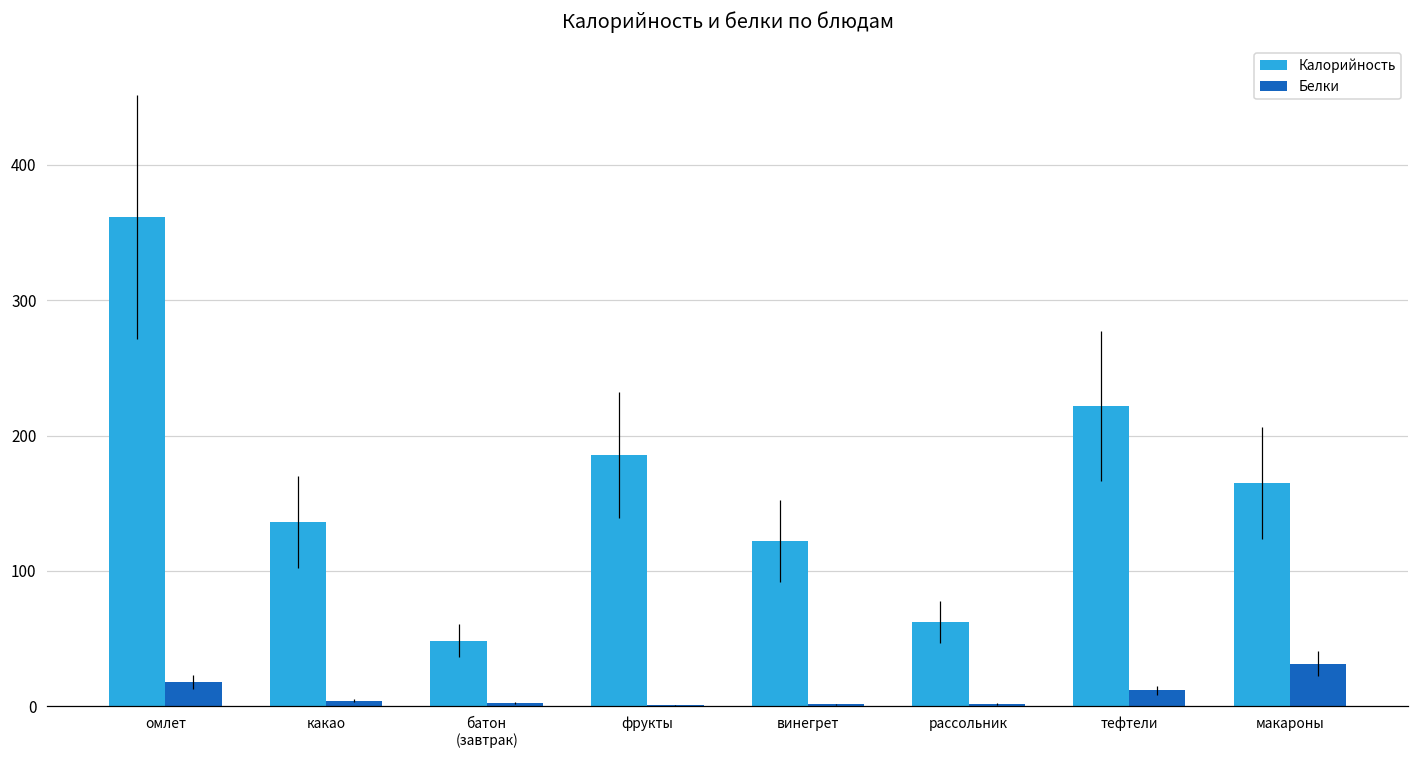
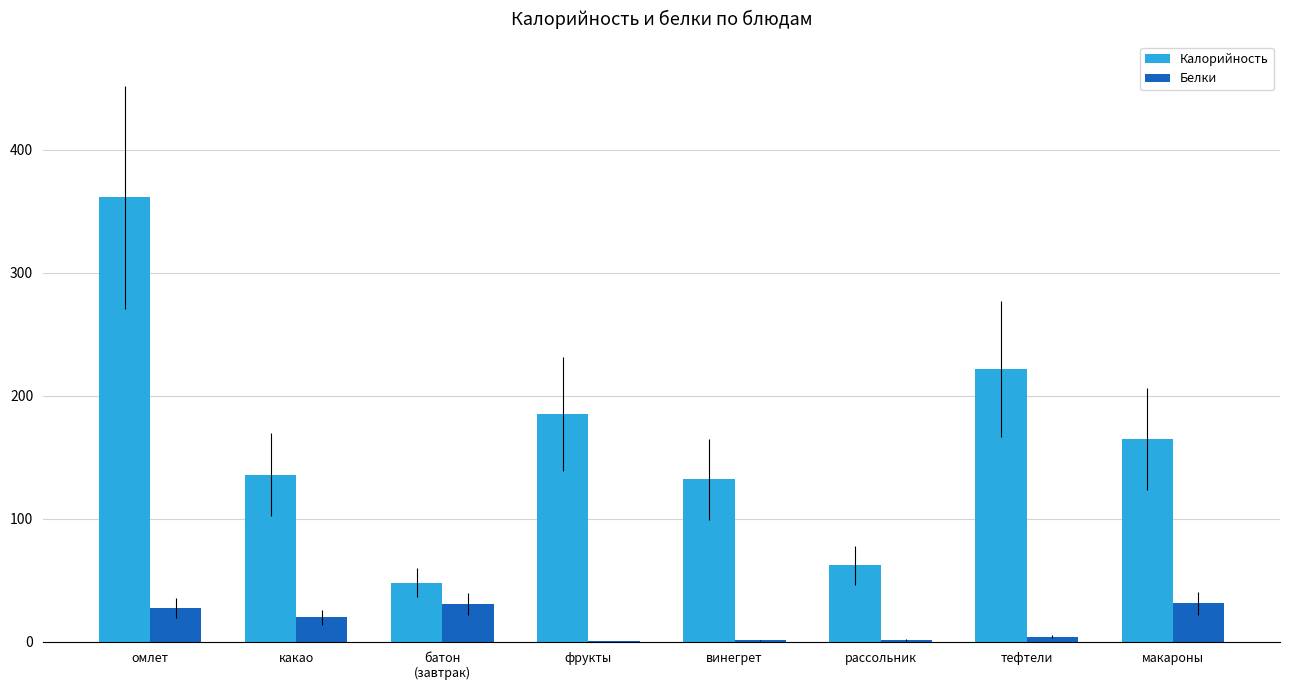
Белки, омлет: 18 -> 28
Белки, какао: 4 -> 20
Белки, батон (завтрак): 2 -> 31
Калорийность, винегрет: 122 -> 132
Белки, тефтели: 12 -> 4
